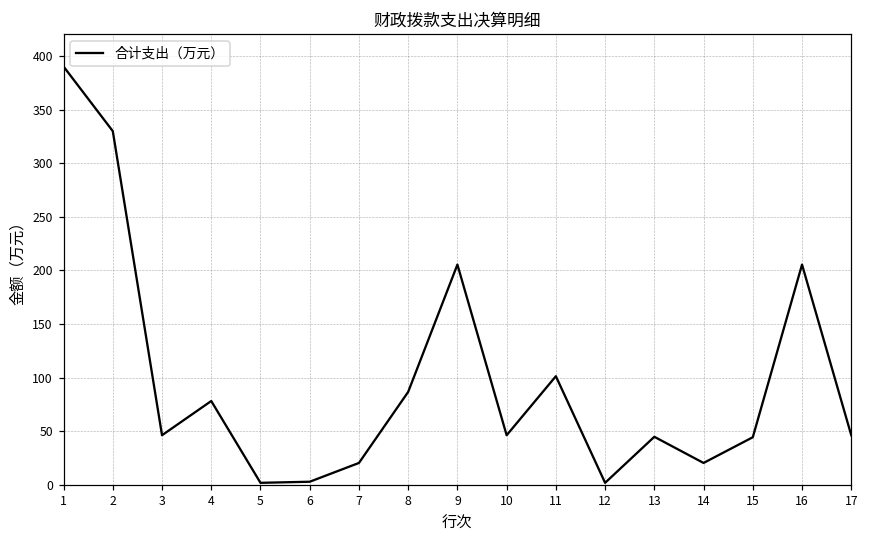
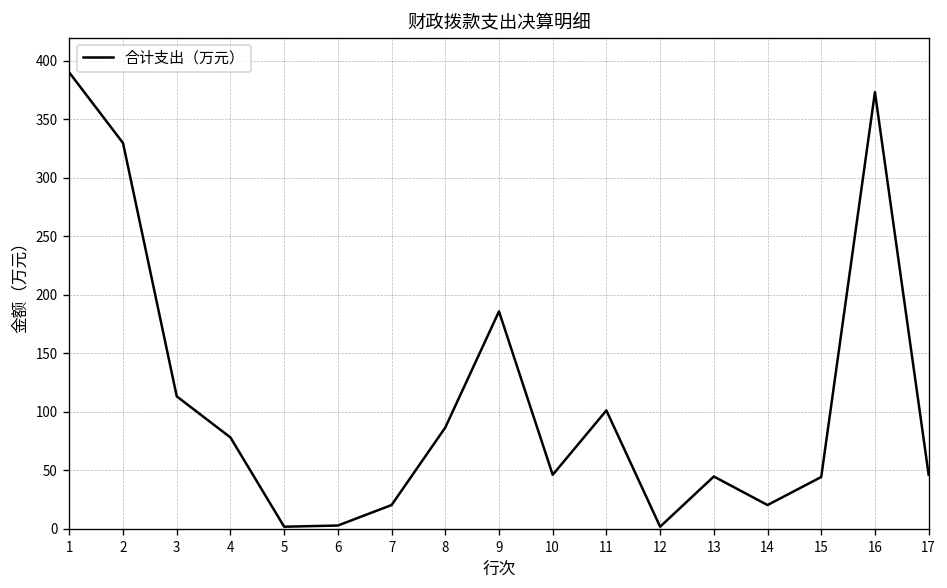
3: 50 -> 110
9: 210 -> 190
16: 210 -> 370
